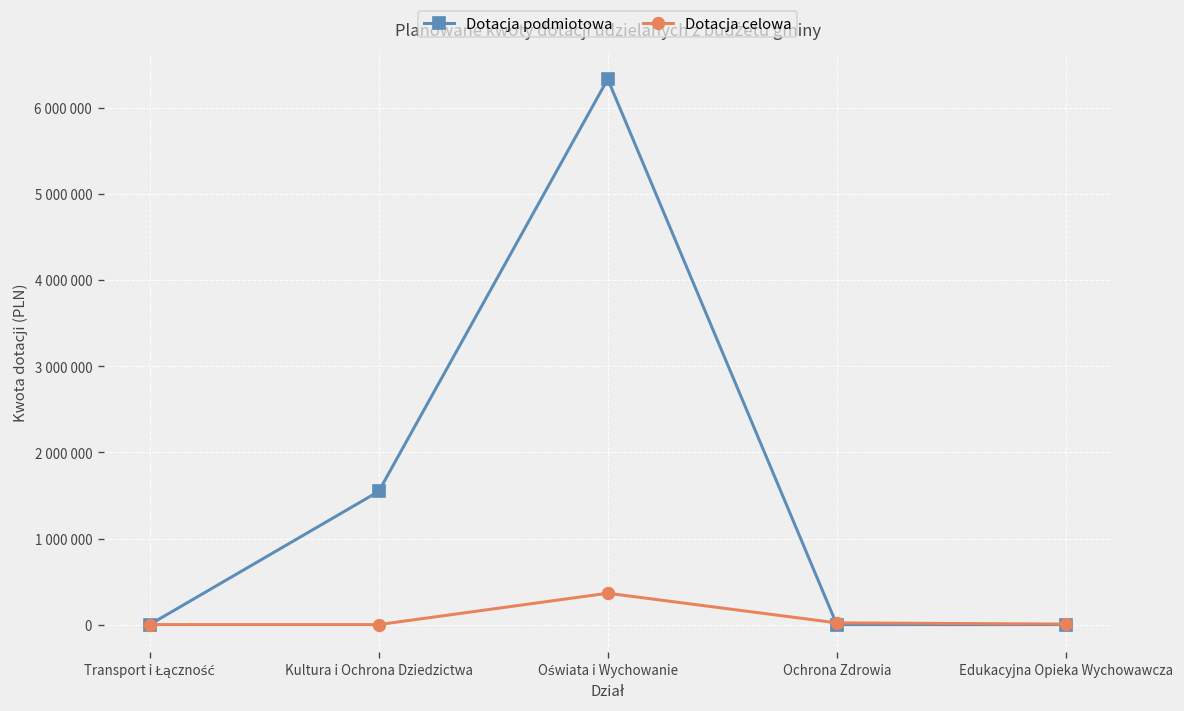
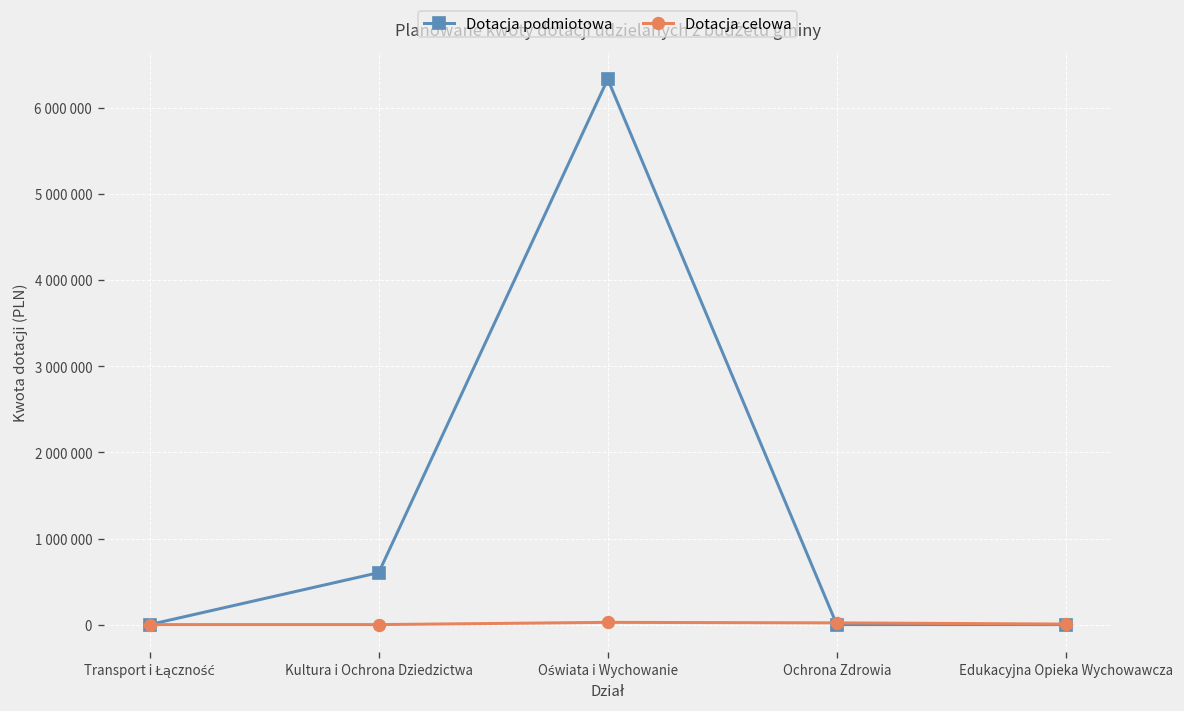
Dotacja podmiotowa, Kultura i Ochrona Dziedzictwa: 1500000 -> 600000
Dotacja celowa, Oświata i Wychowanie: 400000 -> 0
